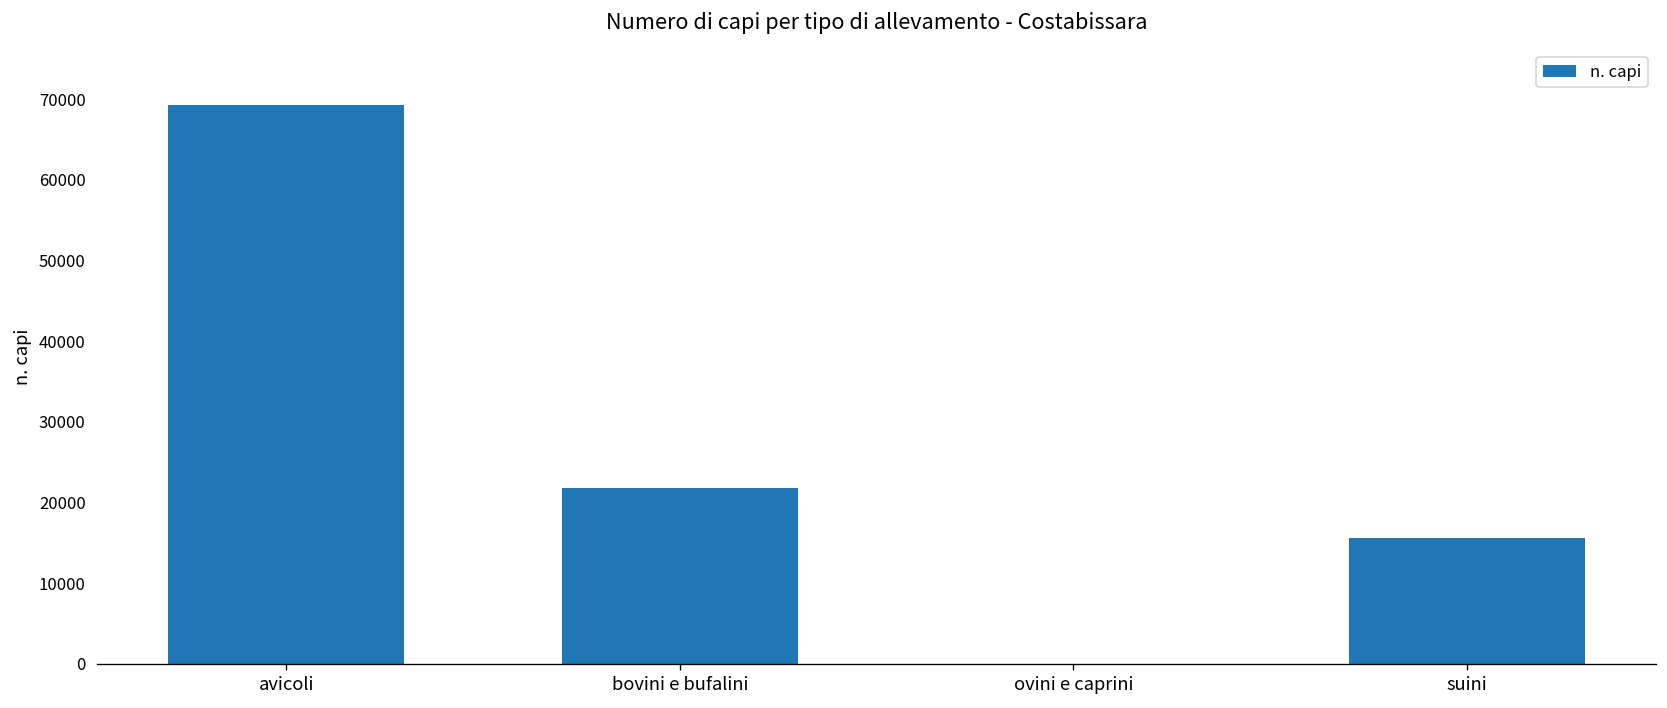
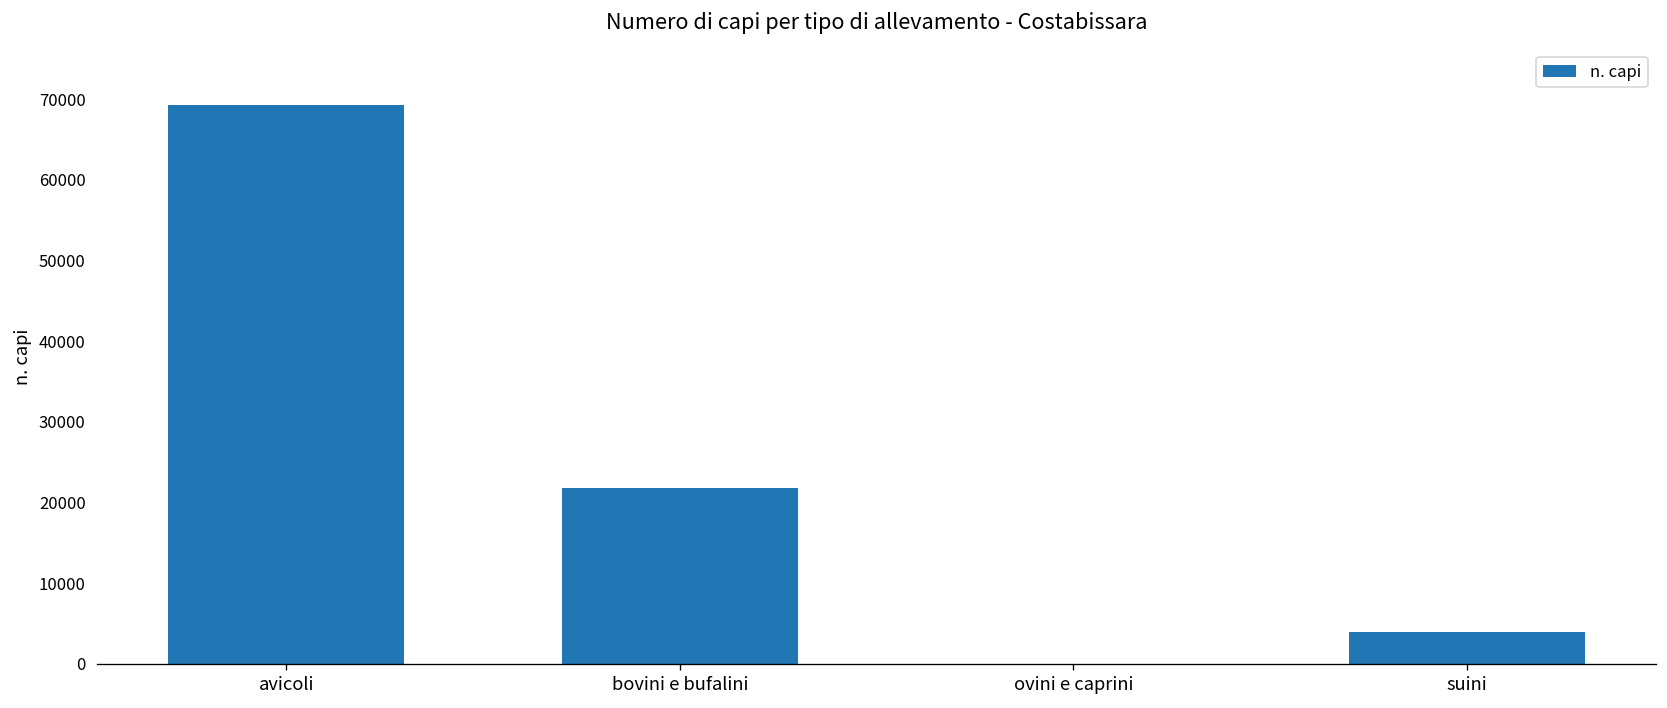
suini: 16000 -> 4000
